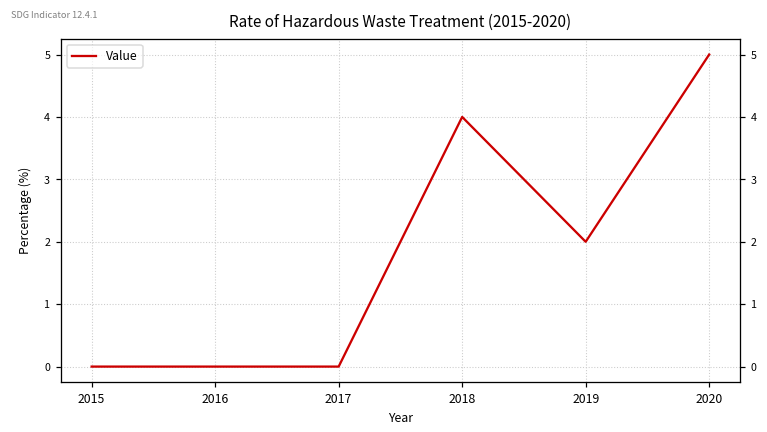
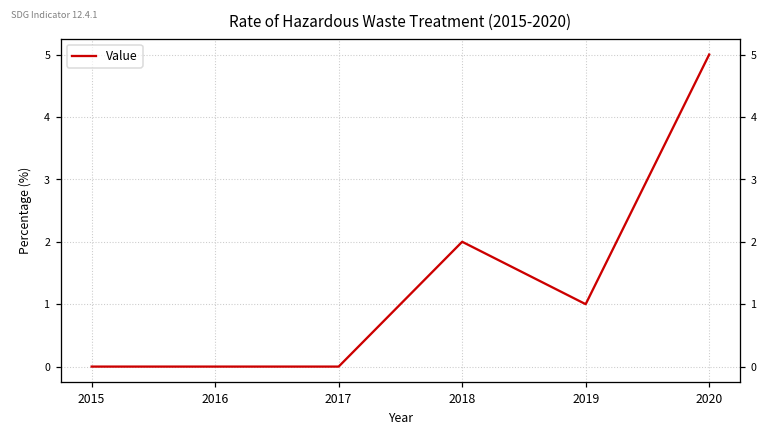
2018: 4 -> 2
2019: 2 -> 1
